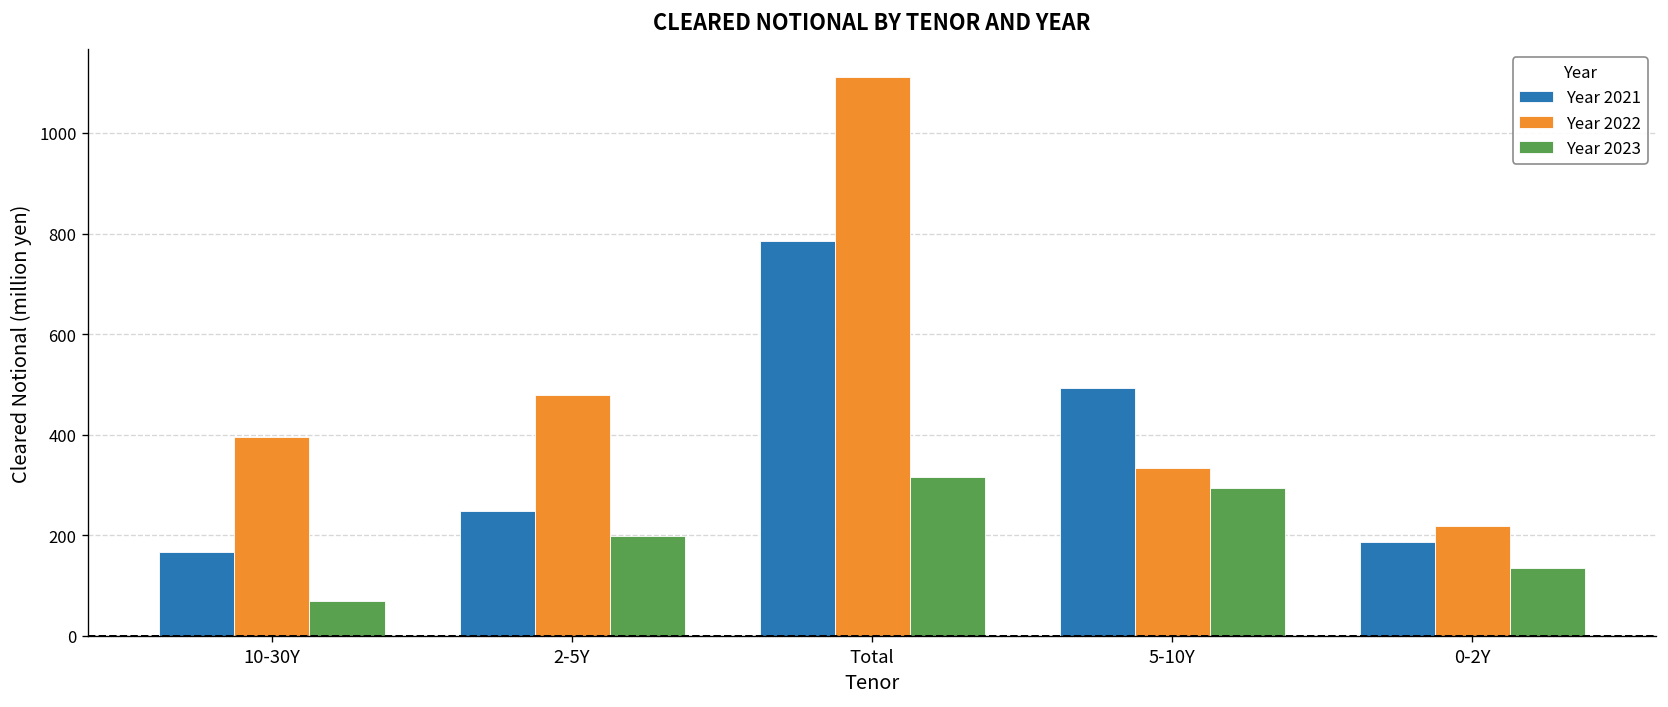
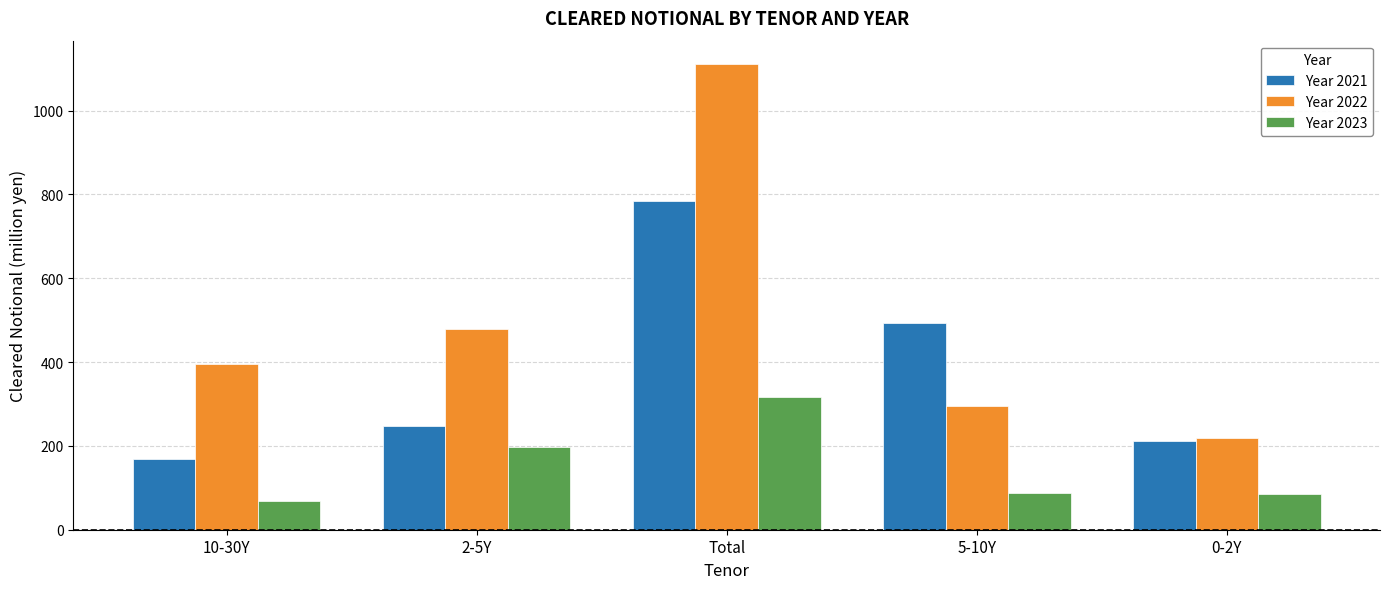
Year 2022, 5-10Y: 330 -> 290
Year 2023, 5-10Y: 290 -> 90
Year 2021, 0-2Y: 190 -> 210
Year 2023, 0-2Y: 130 -> 80
